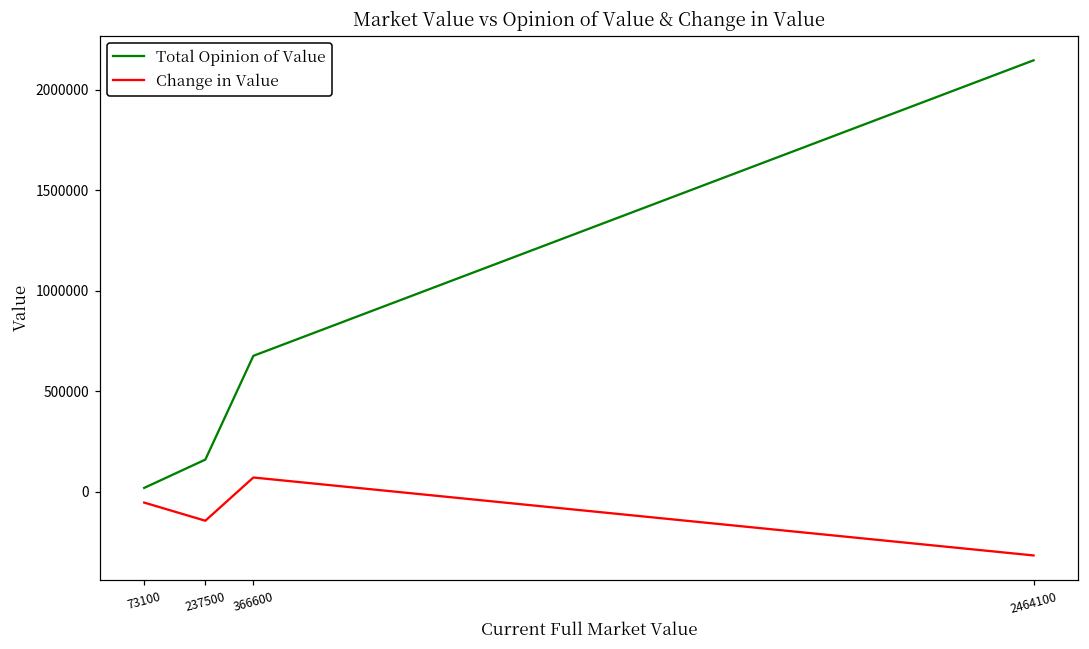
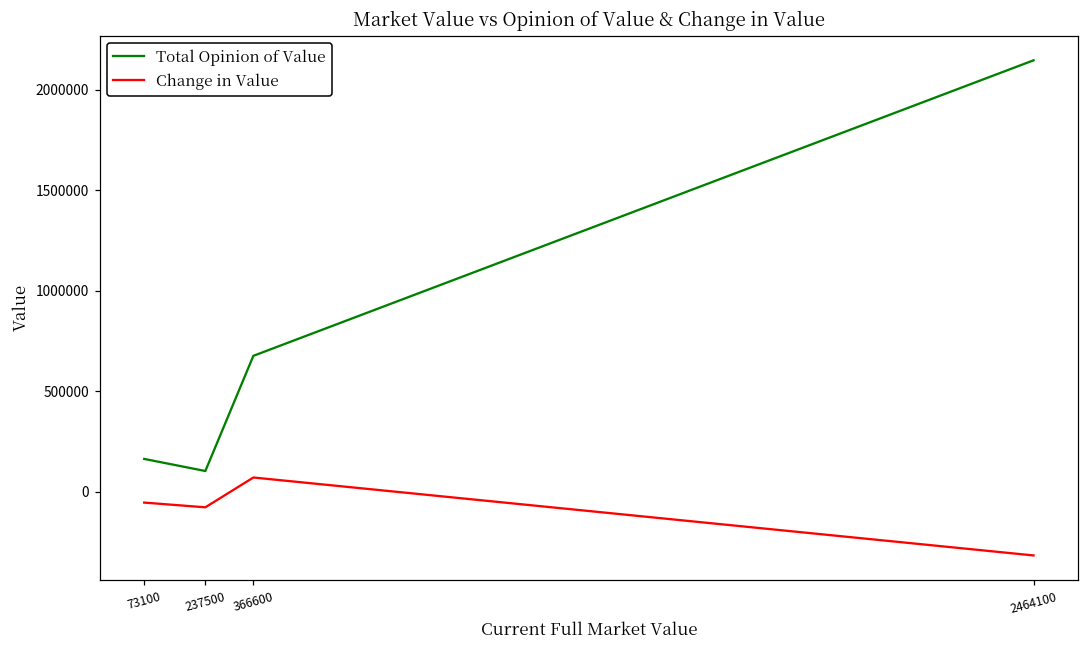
Total Opinion of Value, 73100: 20000 -> 160000
Total Opinion of Value, 237500: 160000 -> 100000
Change in Value, 237500: -140000 -> -80000
